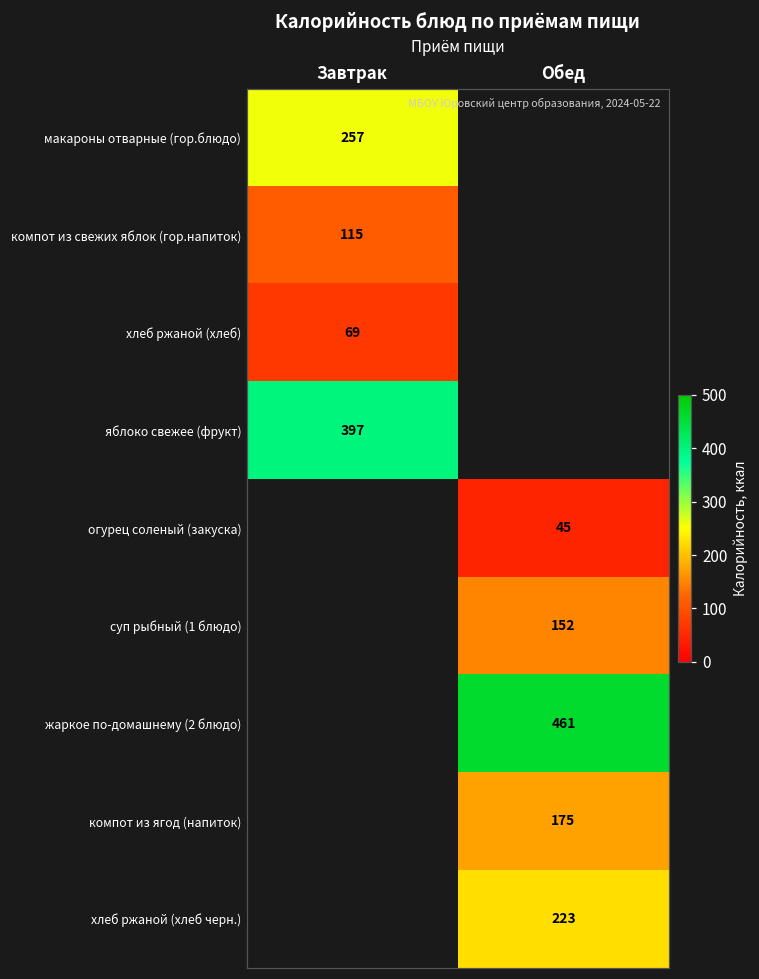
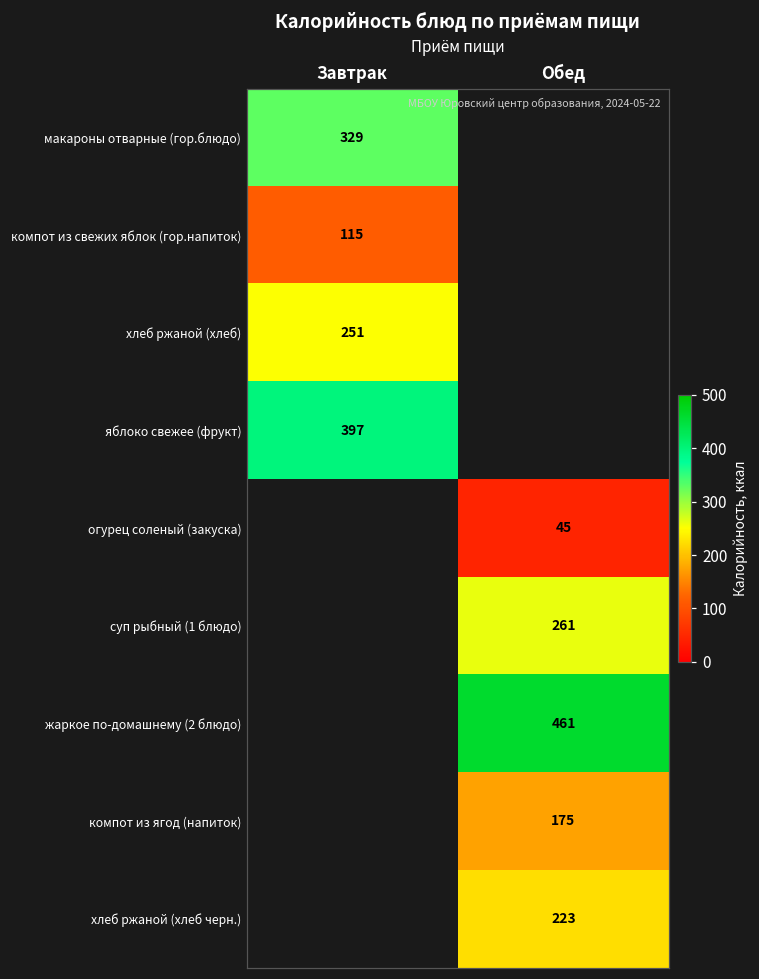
макароны отварные (гор.блюдо), Завтрак: 257 -> 329
хлеб ржаной (хлеб), Завтрак: 69 -> 251
суп рыбный (1 блюдо), Обед: 152 -> 261
